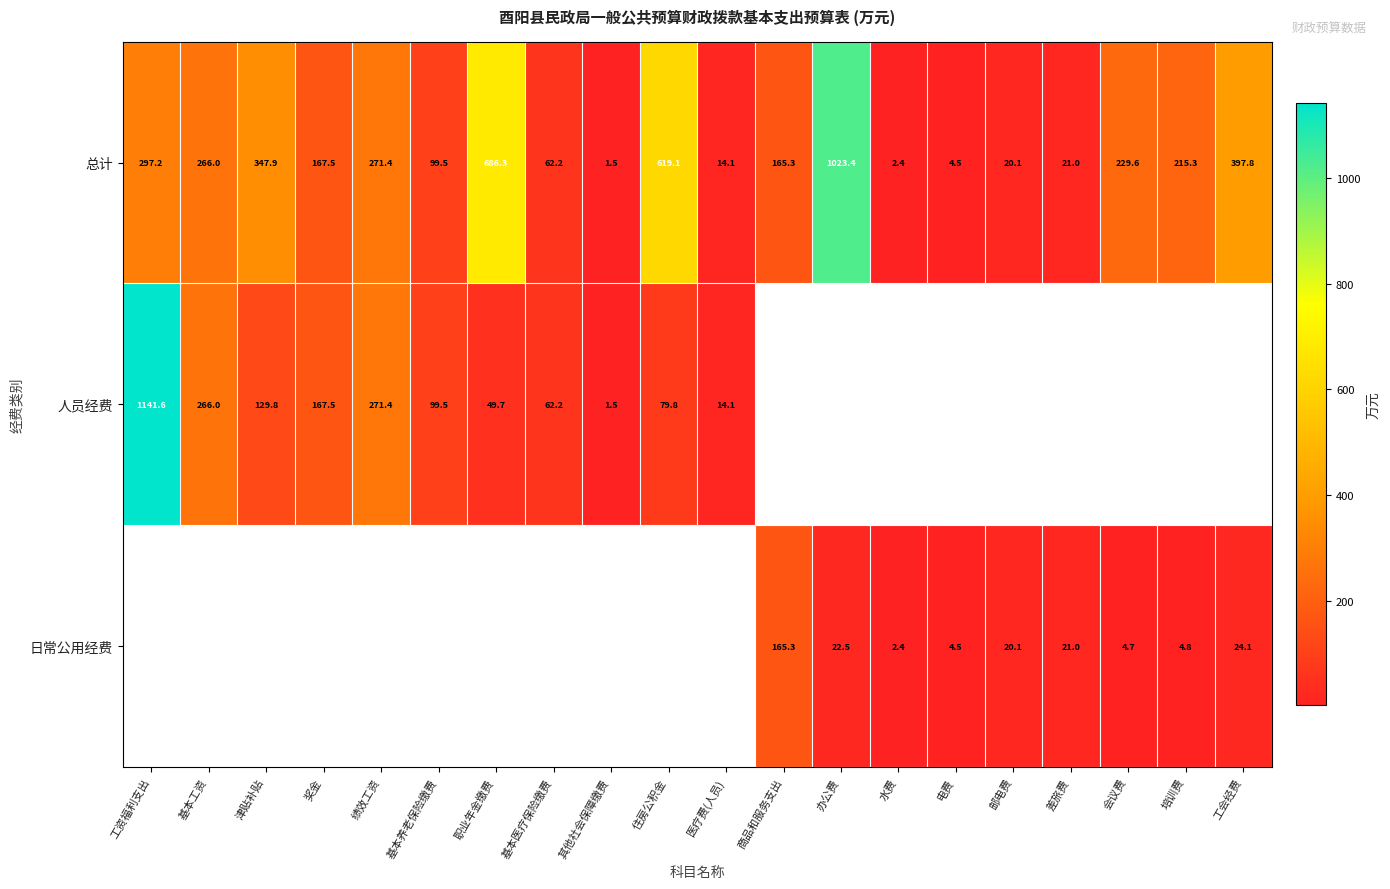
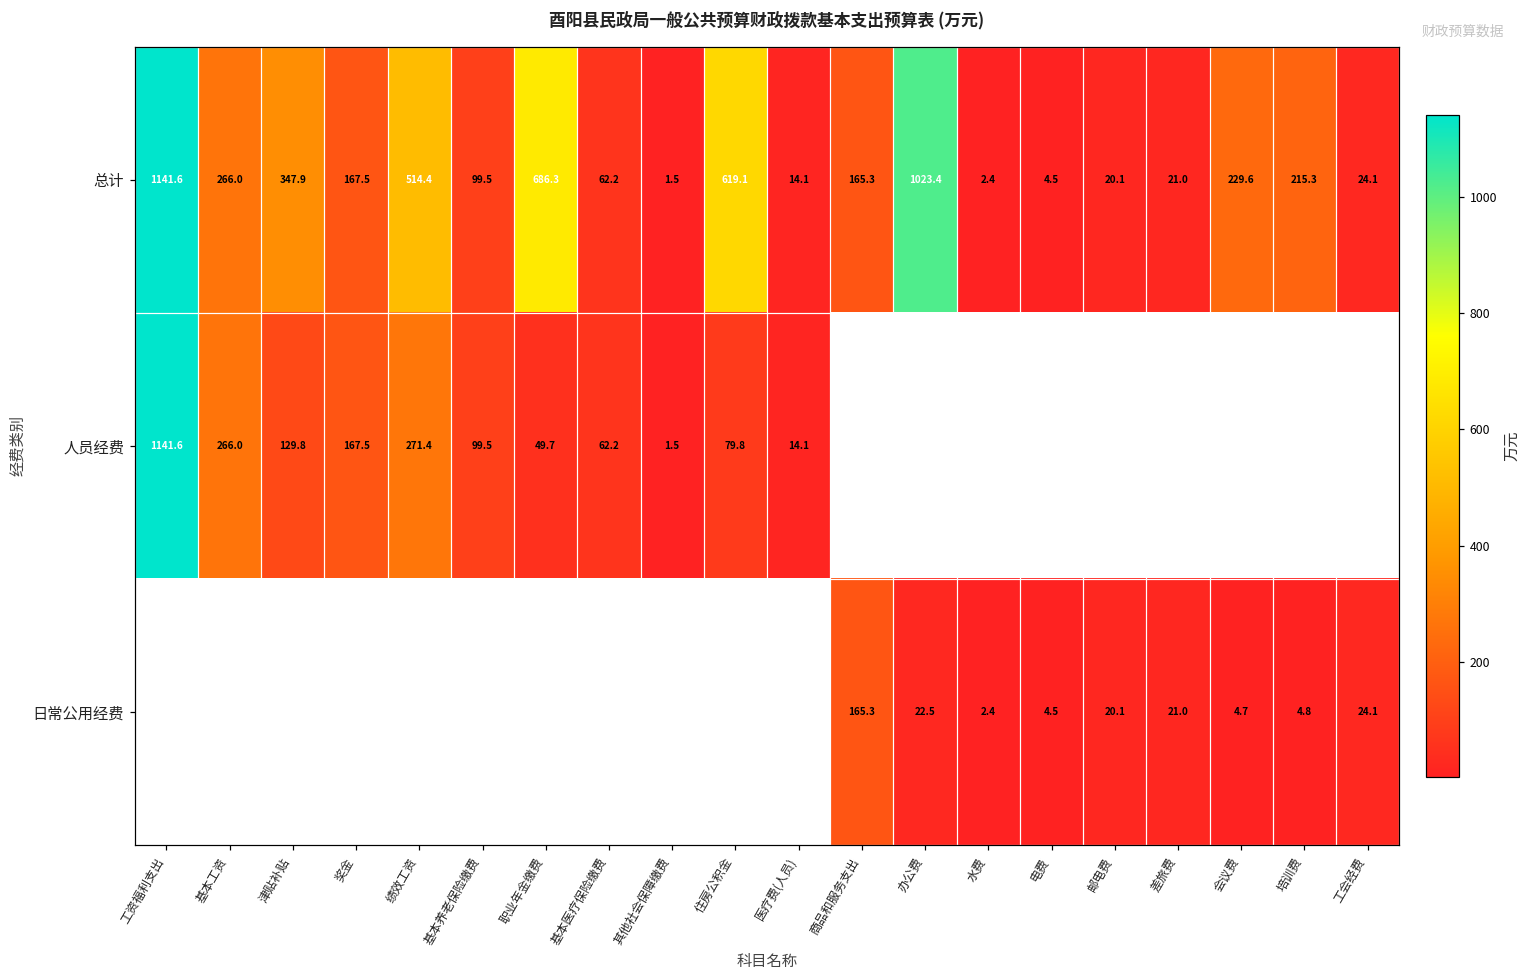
总计, 工资福利支出: 297.2 -> 1141.6
总计, 绩效工资: 271.4 -> 514.4
总计, 工会经费: 397.8 -> 24.1
